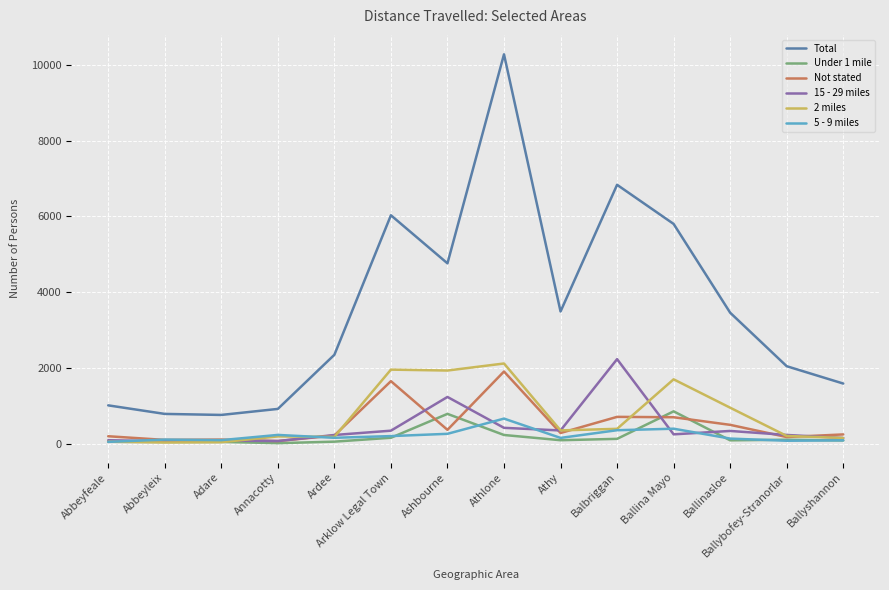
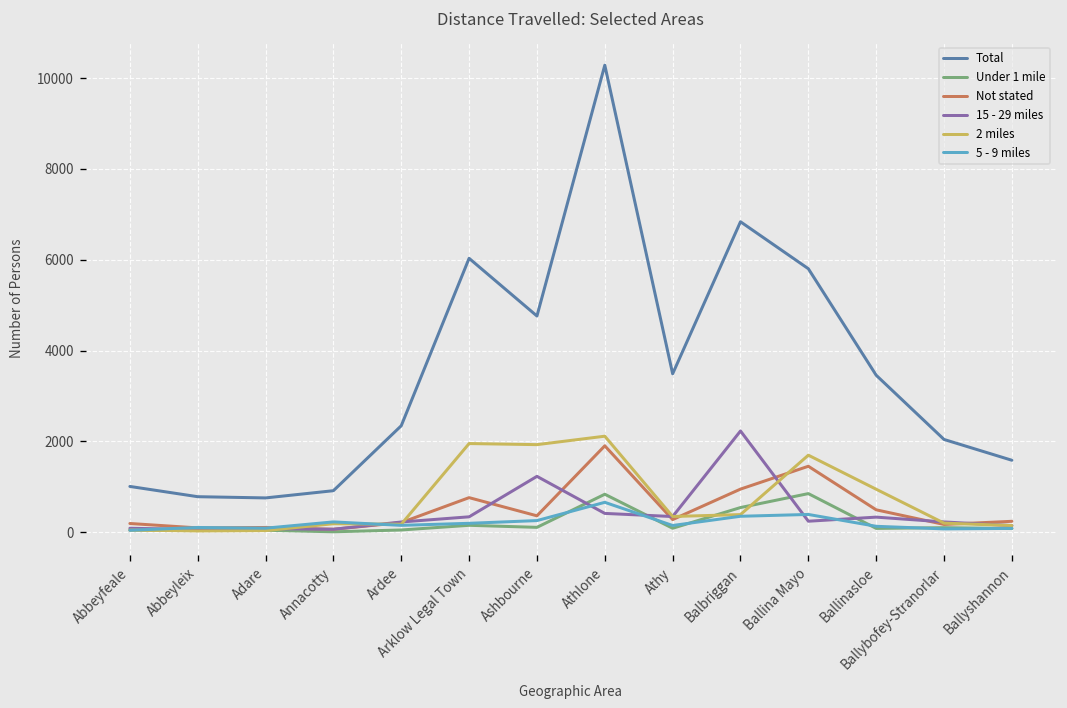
Not stated, Arklow Legal Town: 1600 -> 800
Under 1 mile, Ashbourne: 800 -> 100
Under 1 mile, Athlone: 200 -> 800
Under 1 mile, Balbriggan: 100 -> 500
Not stated, Balbriggan: 700 -> 1000
Not stated, Ballina Mayo: 700 -> 1500
